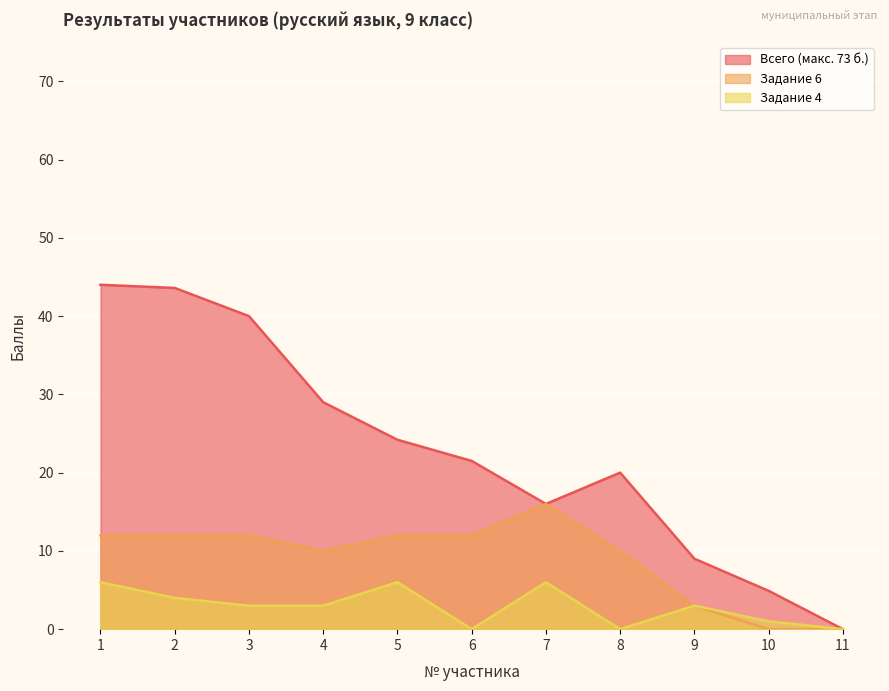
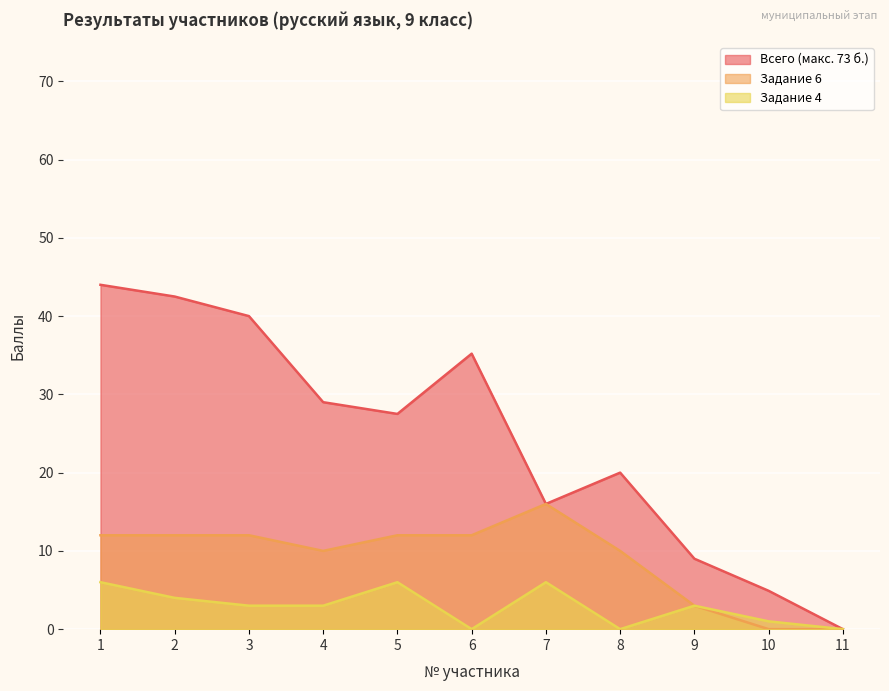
Всего (макс. 73 б.), 2: 44 -> 43
Всего (макс. 73 б.), 5: 24 -> 28
Всего (макс. 73 б.), 6: 22 -> 35
